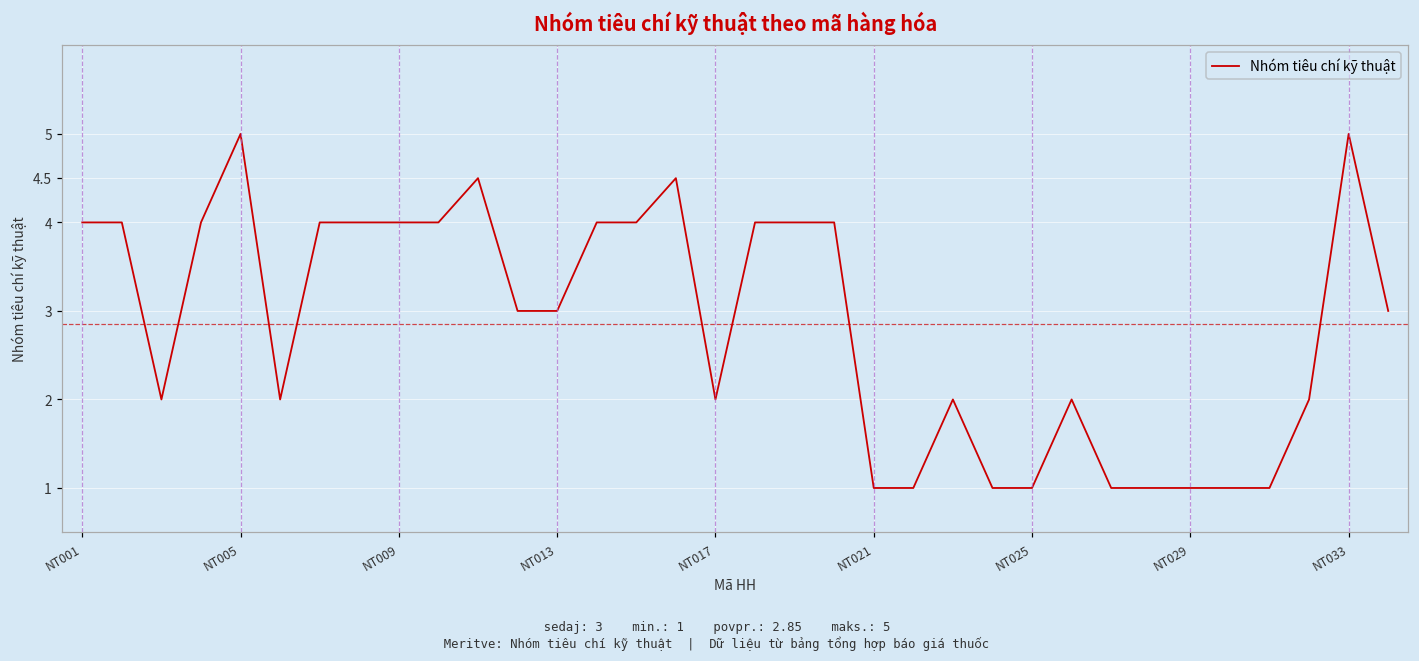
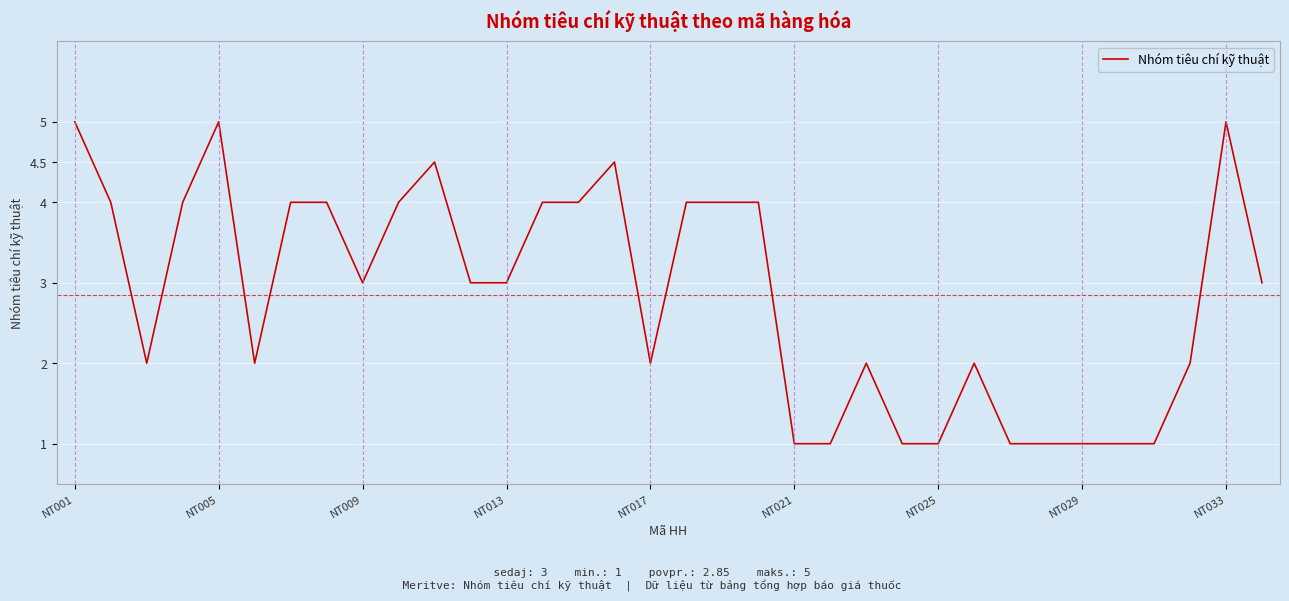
NT001: 4 -> 5
NT009: 4 -> 3
